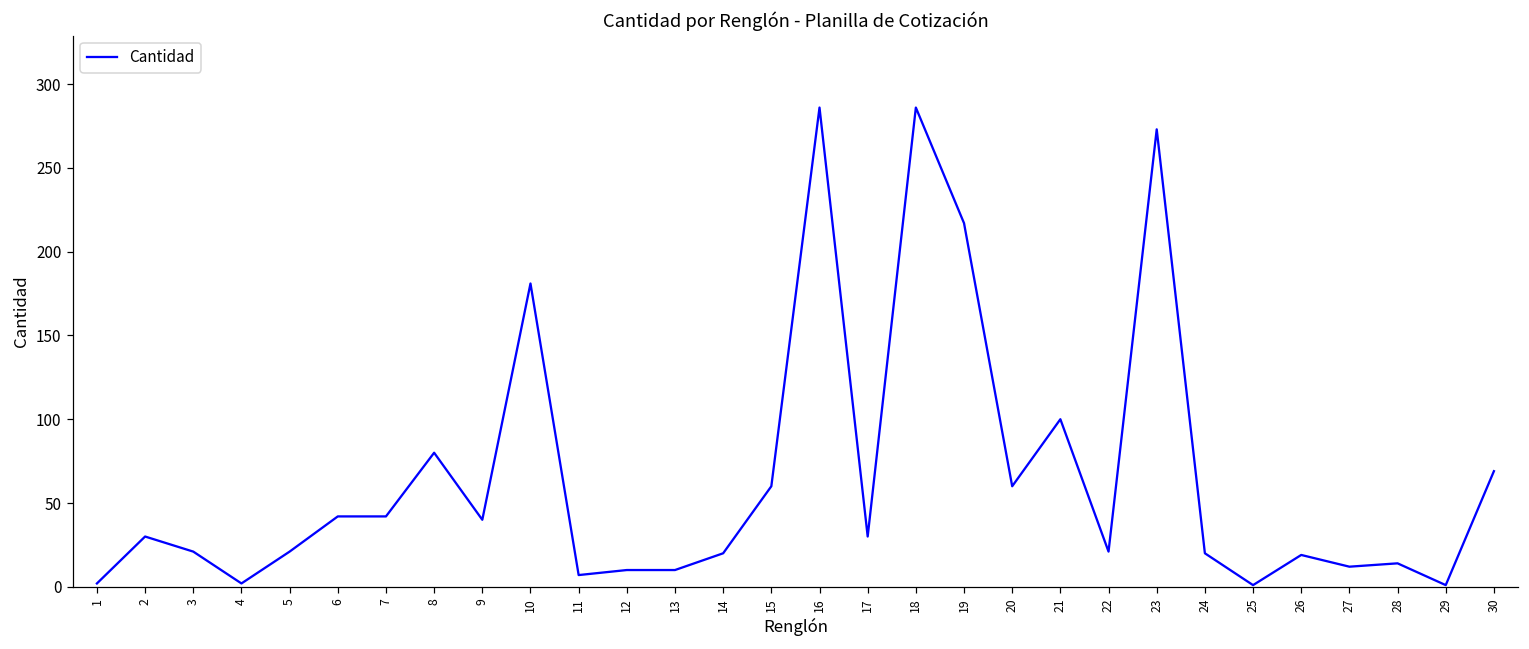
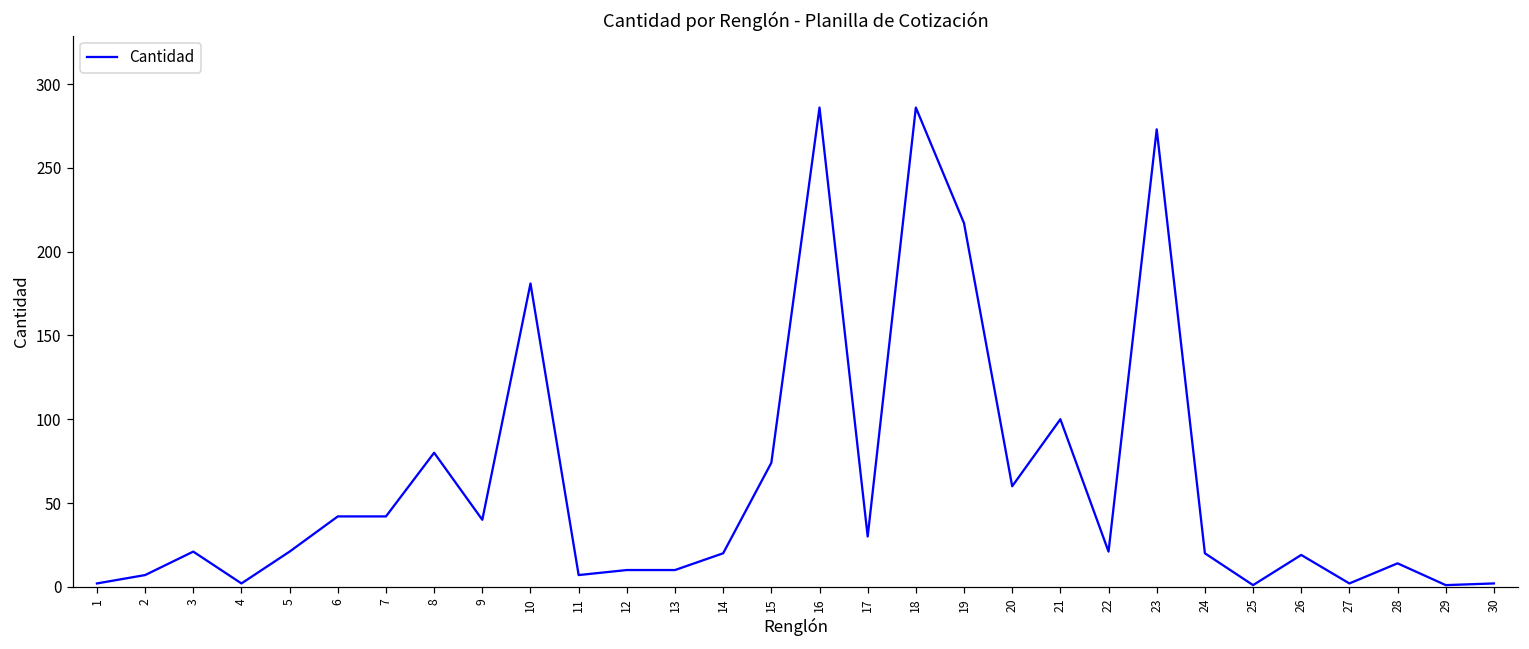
2: 30 -> 7
15: 60 -> 74
27: 12 -> 2
30: 69 -> 2
